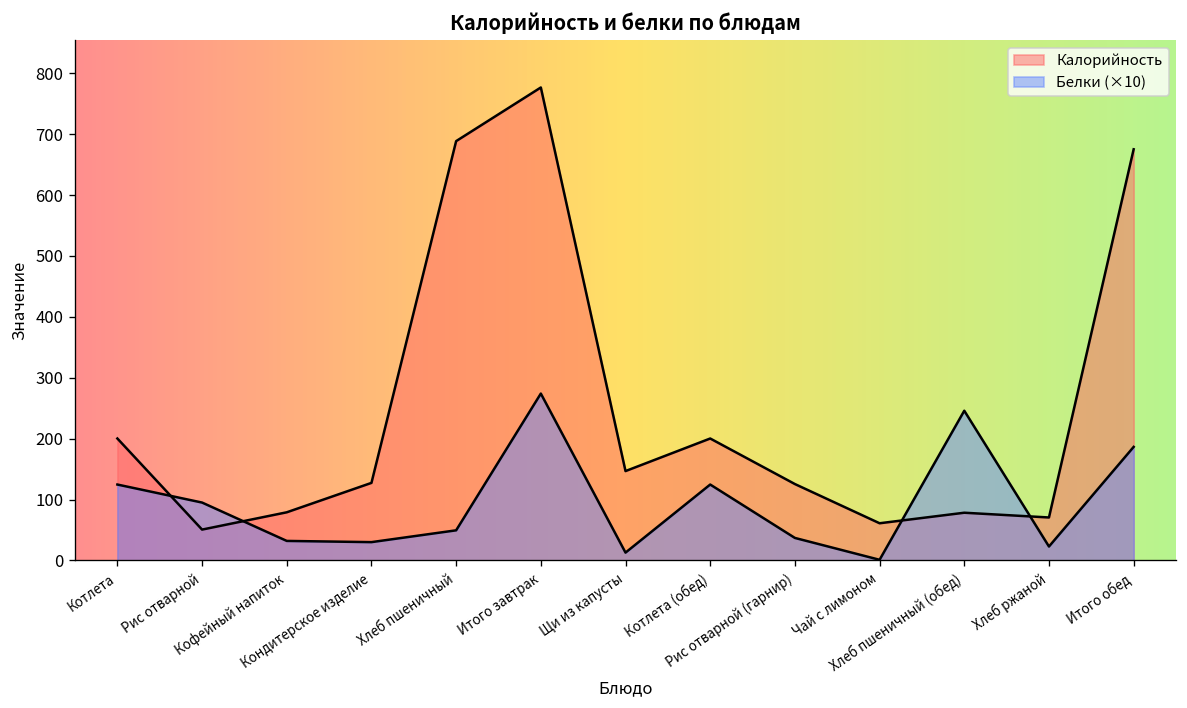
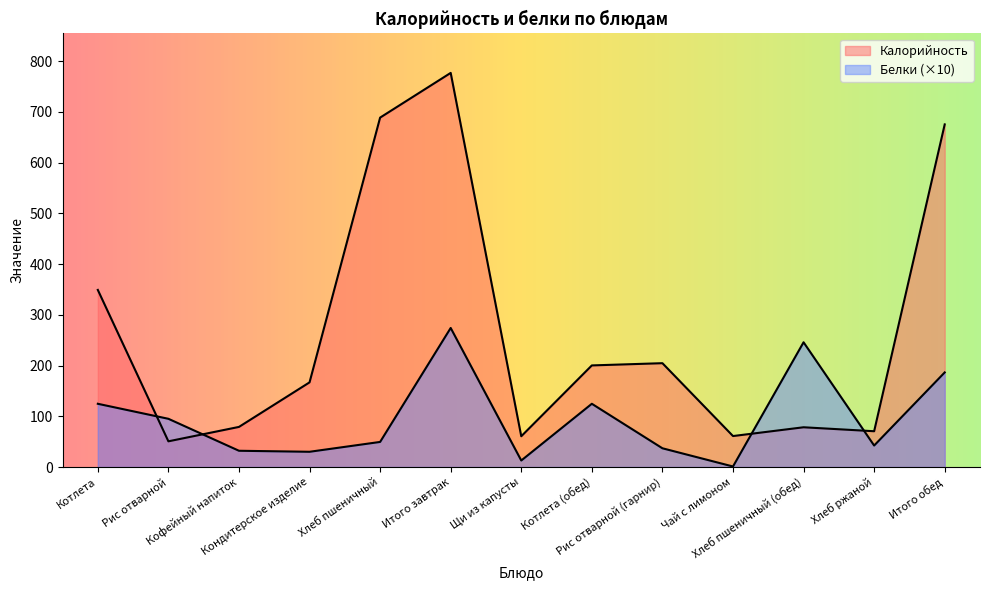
Калорийность, Котлета: 200 -> 350
Калорийность, Кондитерское изделие: 130 -> 170
Калорийность, Щи из капусты: 150 -> 60
Калорийность, Рис отварной (гарнир): 130 -> 200
Белки (×10), Хлеб ржаной: 20 -> 40
